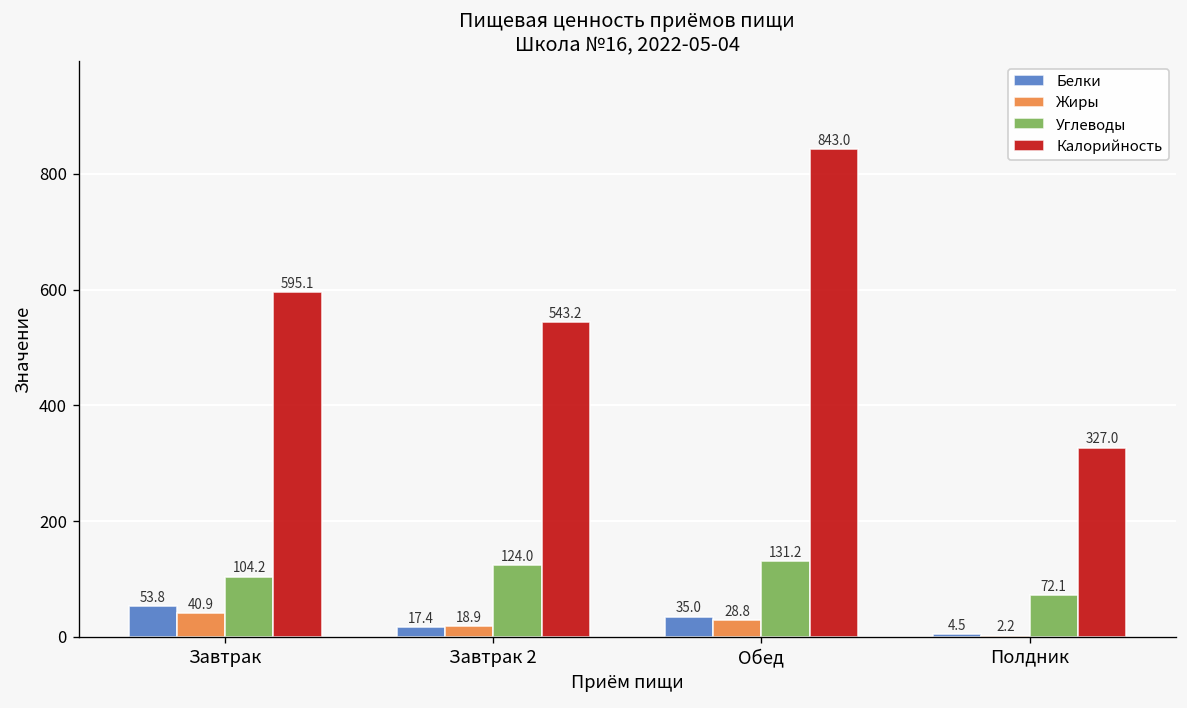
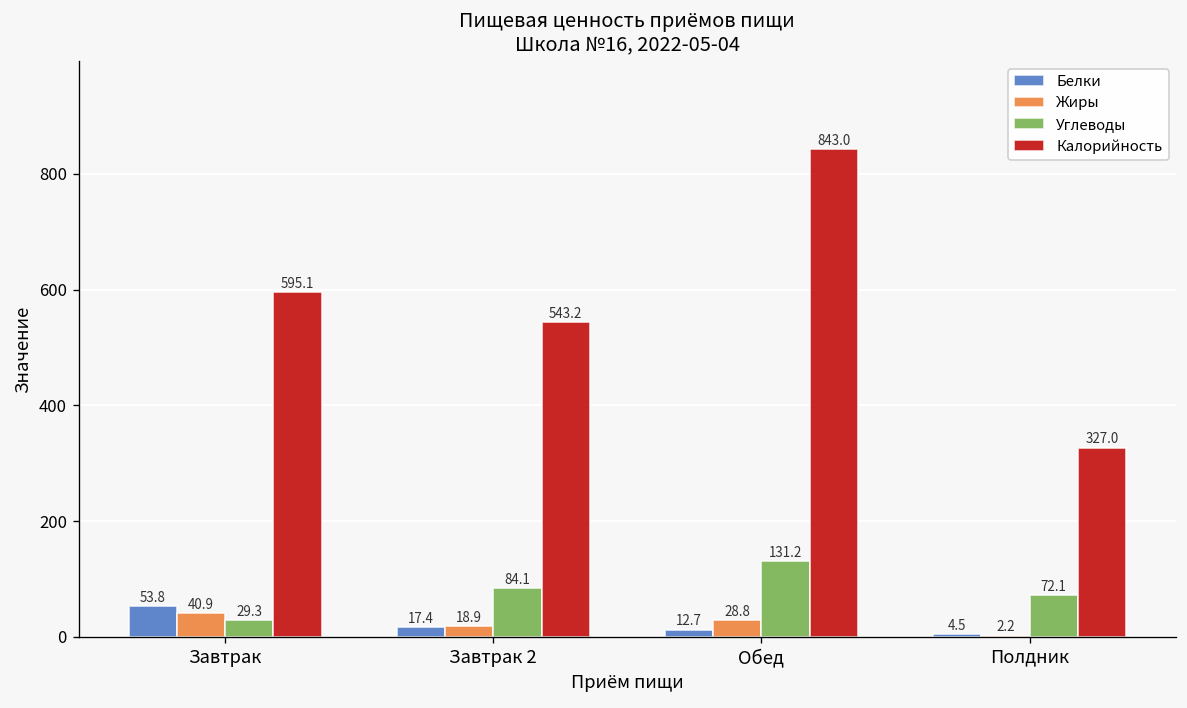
Углеводы, Завтрак: 104.2 -> 29.3
Углеводы, Завтрак 2: 124.0 -> 84.1
Белки, Обед: 35.0 -> 12.7
